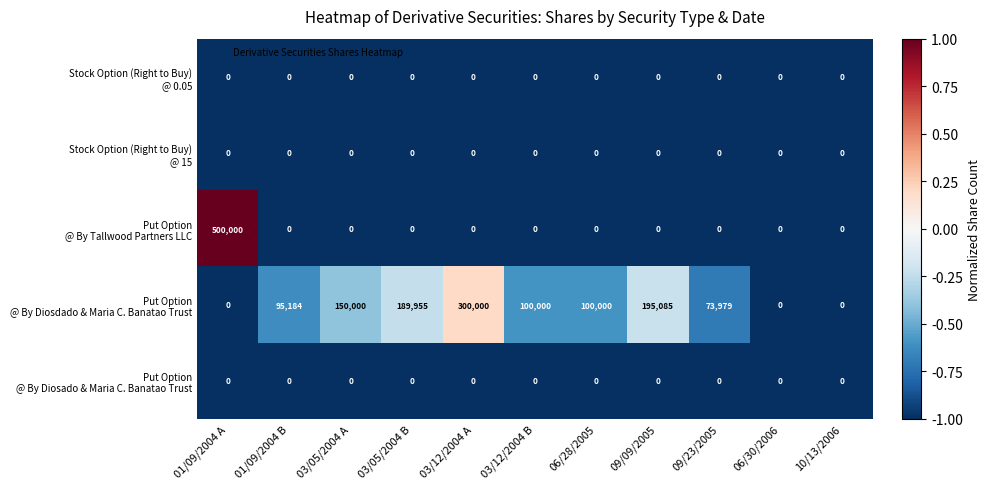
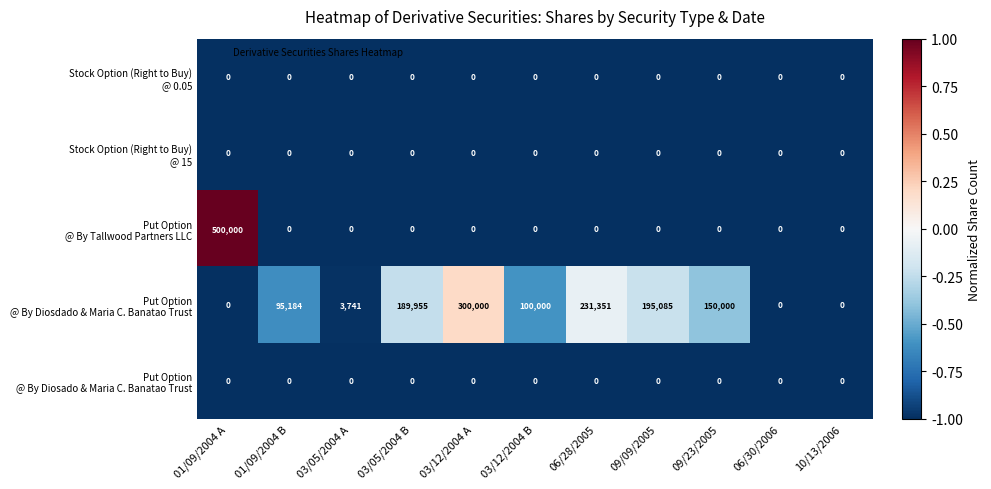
Put Option @ By Diosdado & Maria C. Banatao Trust, 03/05/2004 A: 150,000 -> 3,741
Put Option @ By Diosdado & Maria C. Banatao Trust, 06/28/2005: 100,000 -> 231,351
Put Option @ By Diosdado & Maria C. Banatao Trust, 09/23/2005: 73,979 -> 150,000
